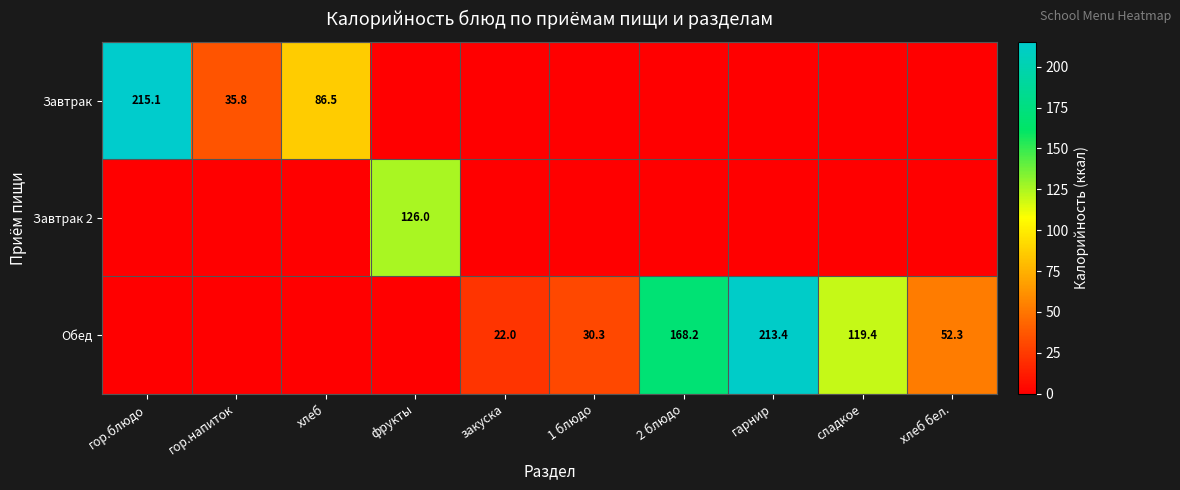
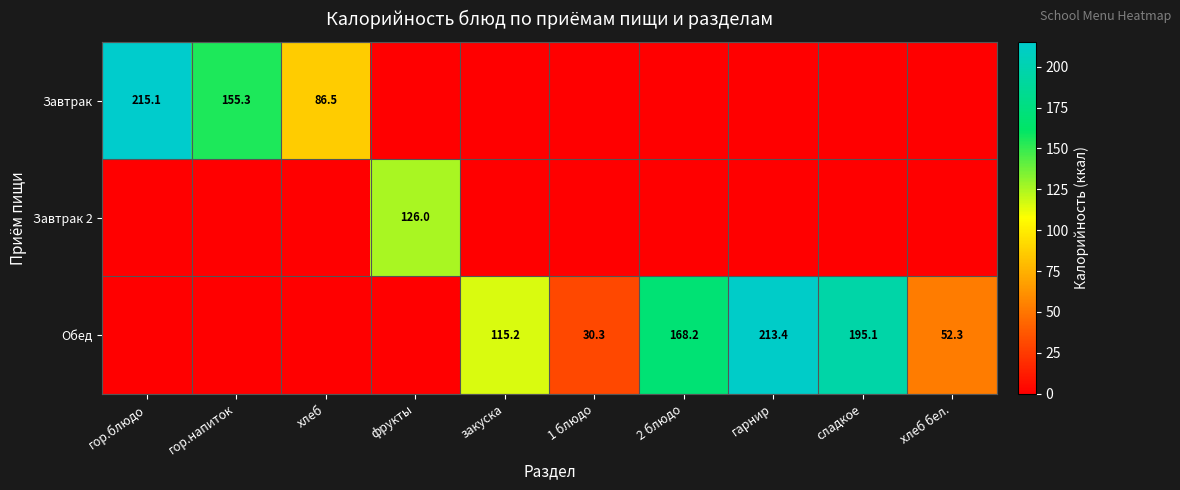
Завтрак, гор.напиток: 35.8 -> 155.3
Обед, закуска: 22.0 -> 115.2
Обед, сладкое: 119.4 -> 195.1
